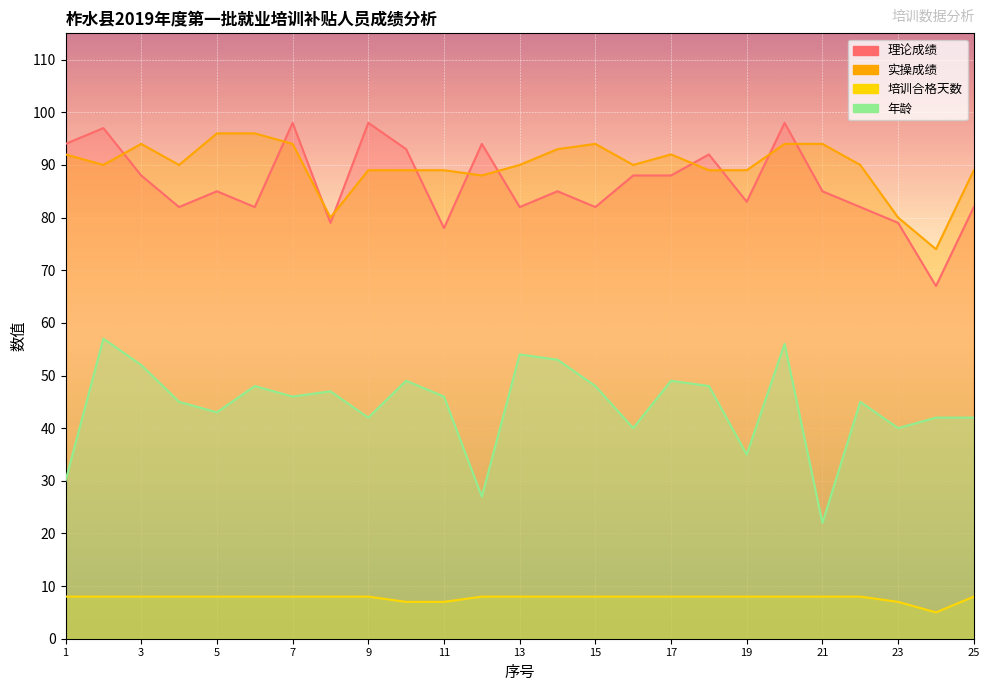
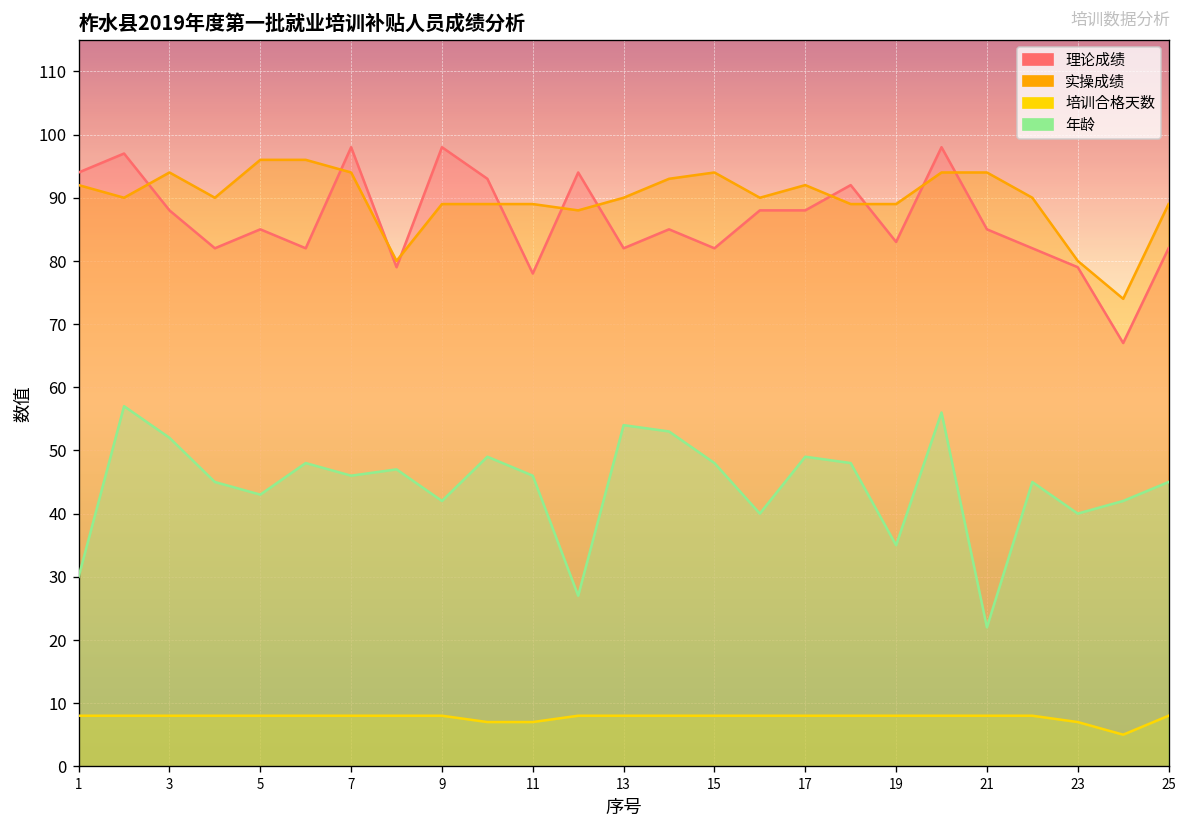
年龄, 25: 42 -> 45
